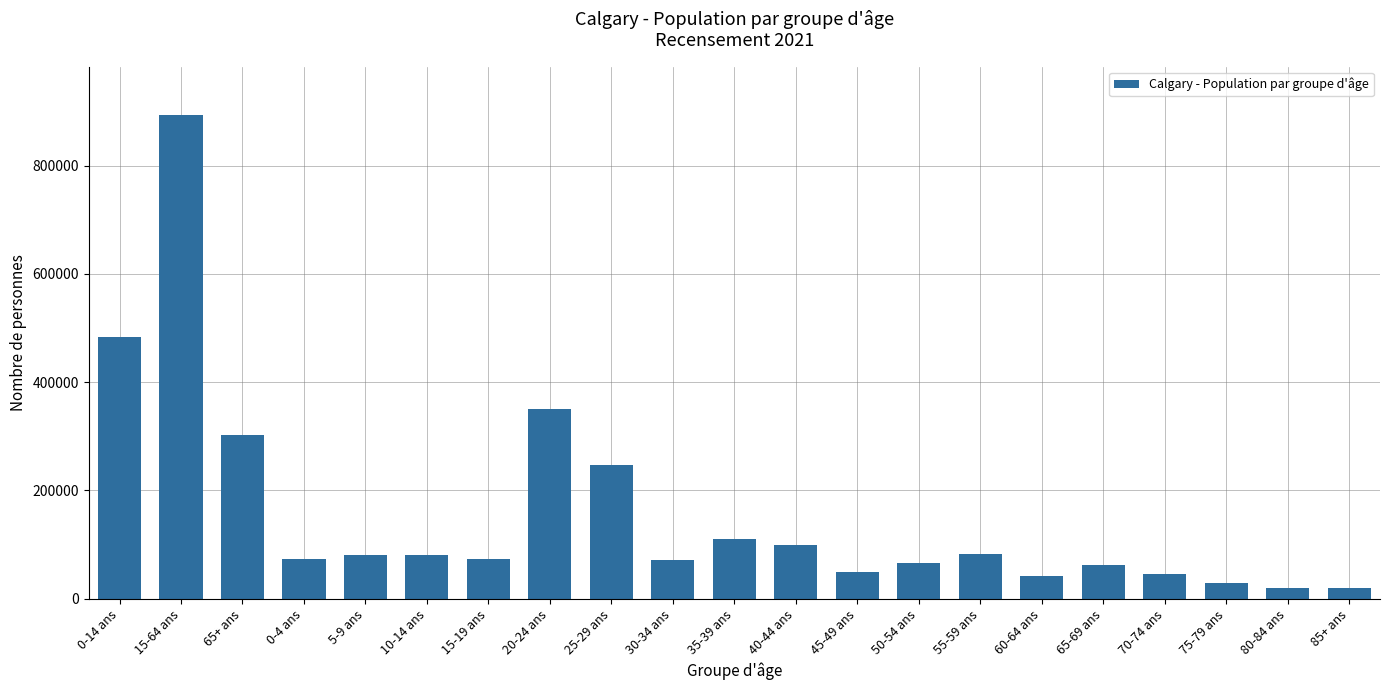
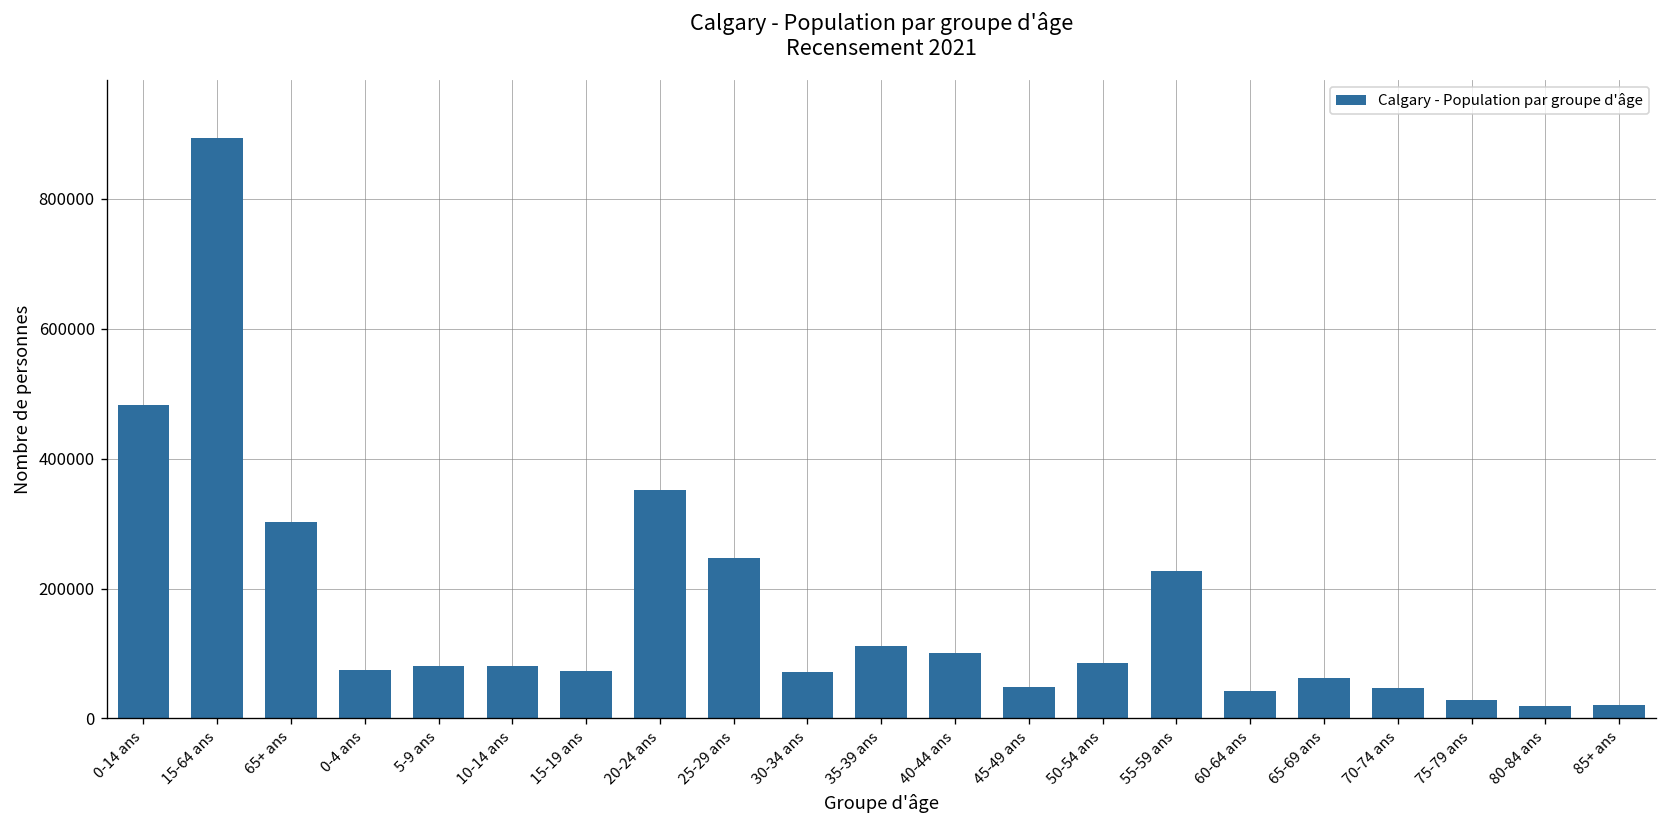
50-54 ans: 70000 -> 80000
55-59 ans: 80000 -> 230000
